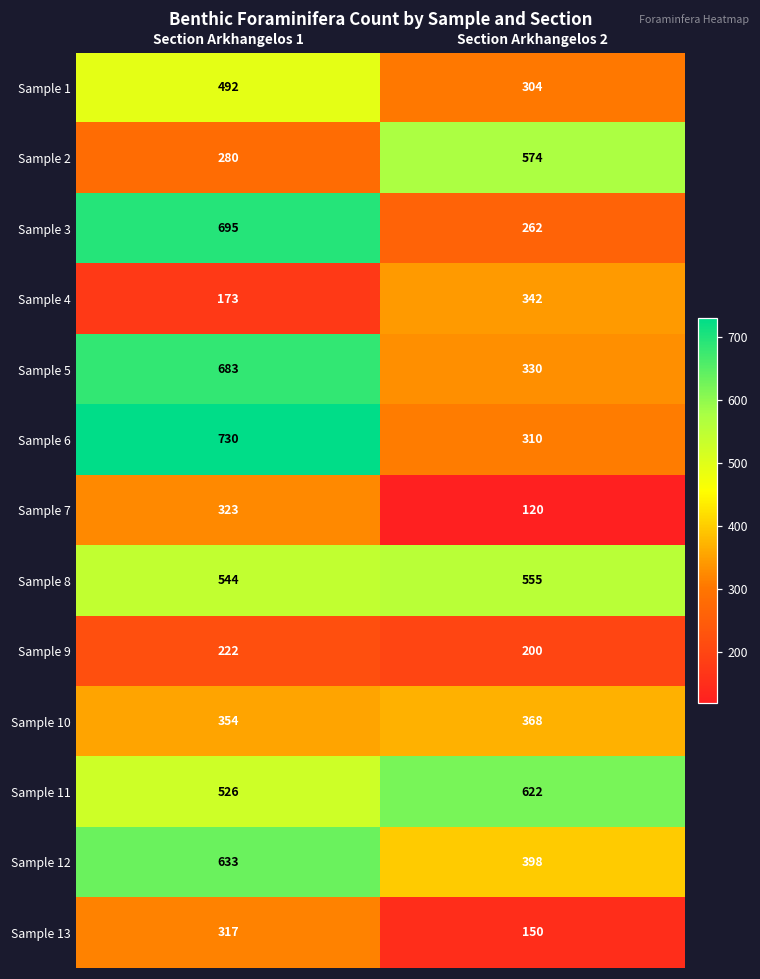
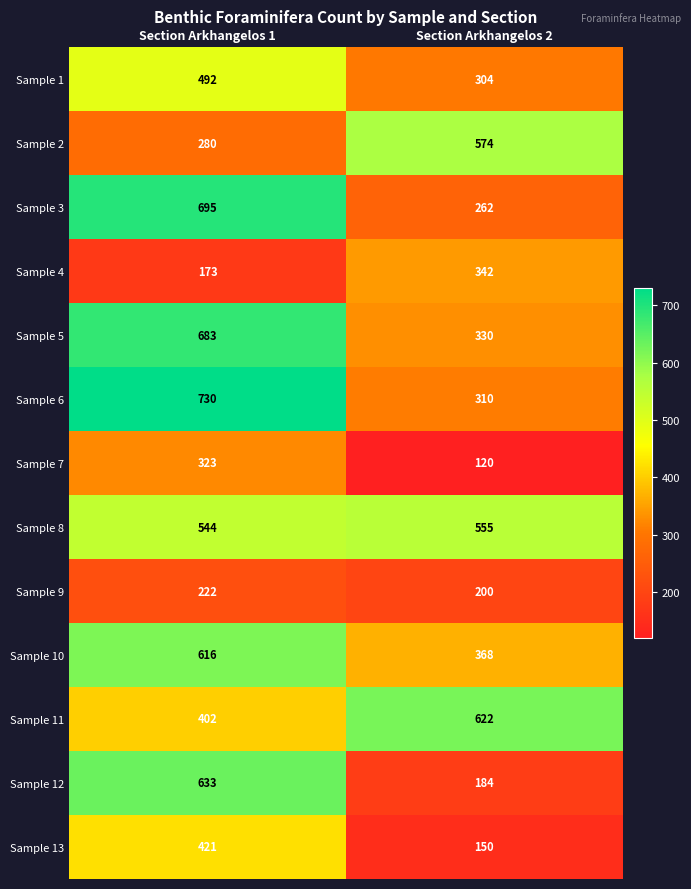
Sample 10, Section Arkhangelos 1: 354 -> 616
Sample 11, Section Arkhangelos 1: 526 -> 402
Sample 12, Section Arkhangelos 2: 398 -> 184
Sample 13, Section Arkhangelos 1: 317 -> 421
